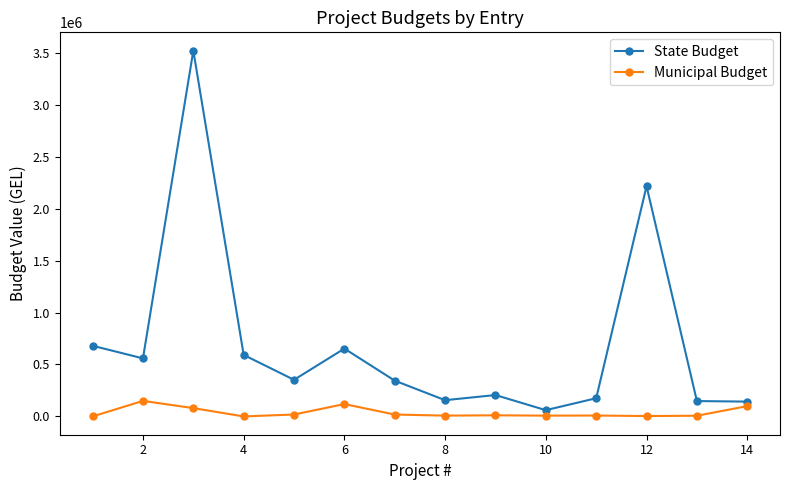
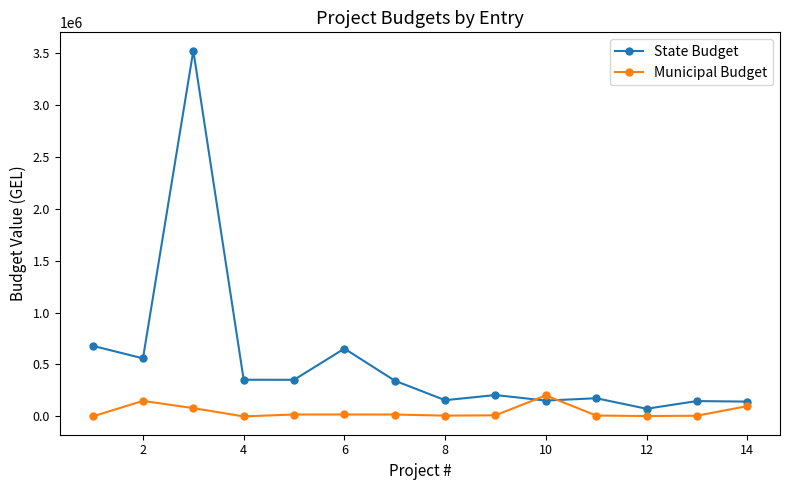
State Budget, 4: 590000 -> 350000
Municipal Budget, 6: 120000 -> 20000
State Budget, 10: 60000 -> 150000
Municipal Budget, 10: 10000 -> 200000
State Budget, 12: 2220000 -> 70000
